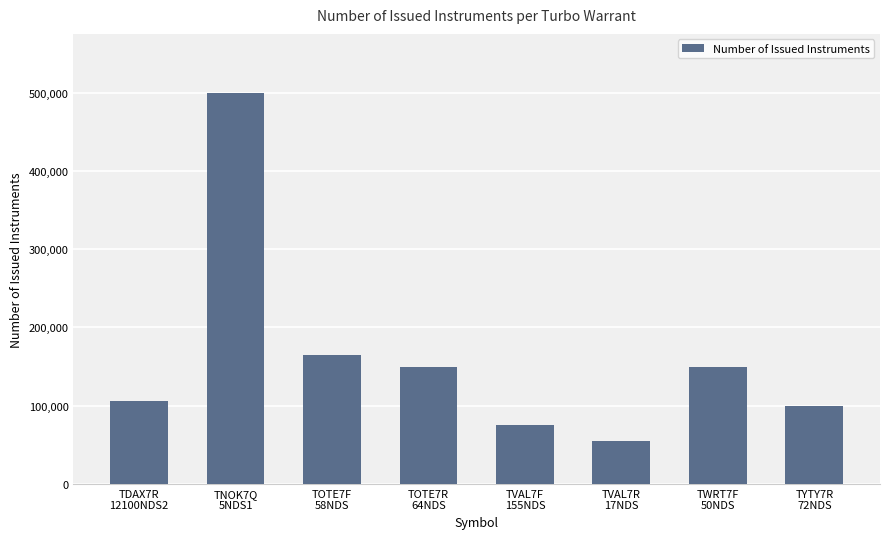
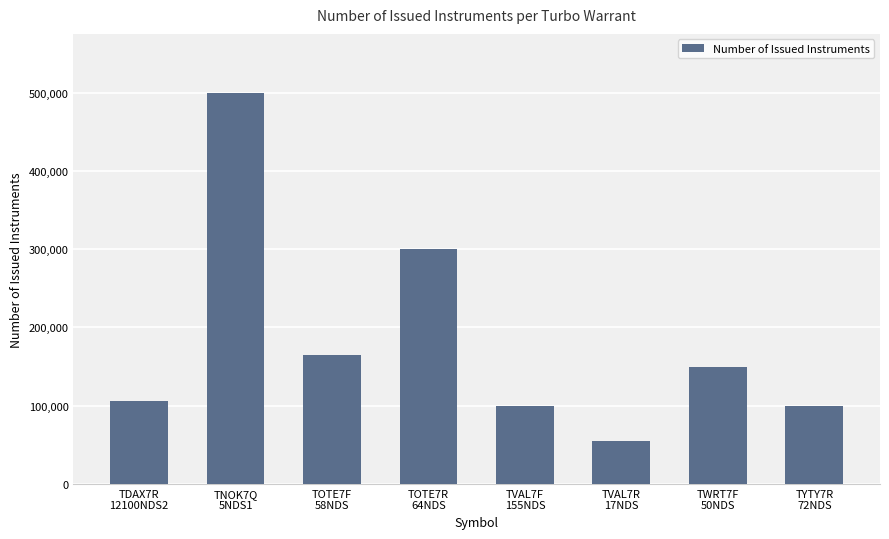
TOTE7R 64NDS: 150,000 -> 300,000
TVAL7F 155NDS: 80,000 -> 100,000
